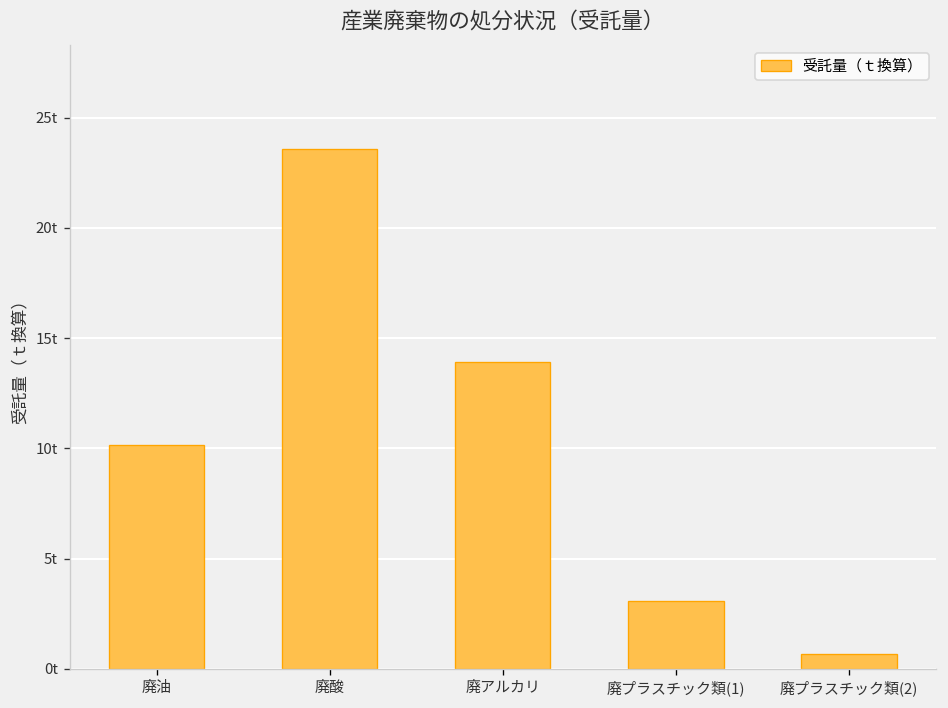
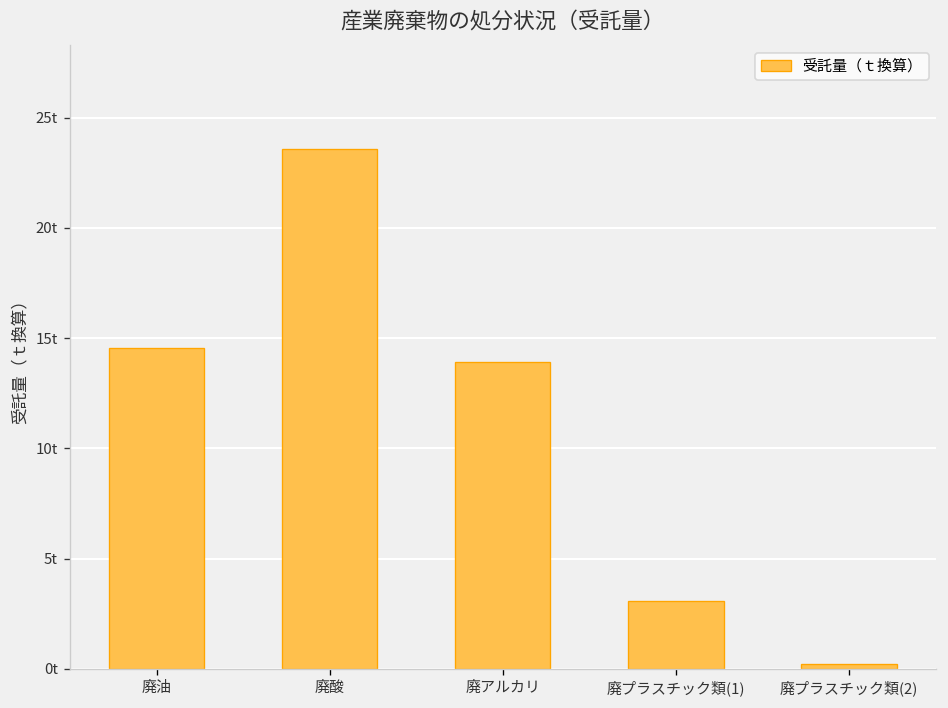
廃油: 10.2t -> 14.6t
廃プラスチック類(2): 0.7t -> 0.2t
